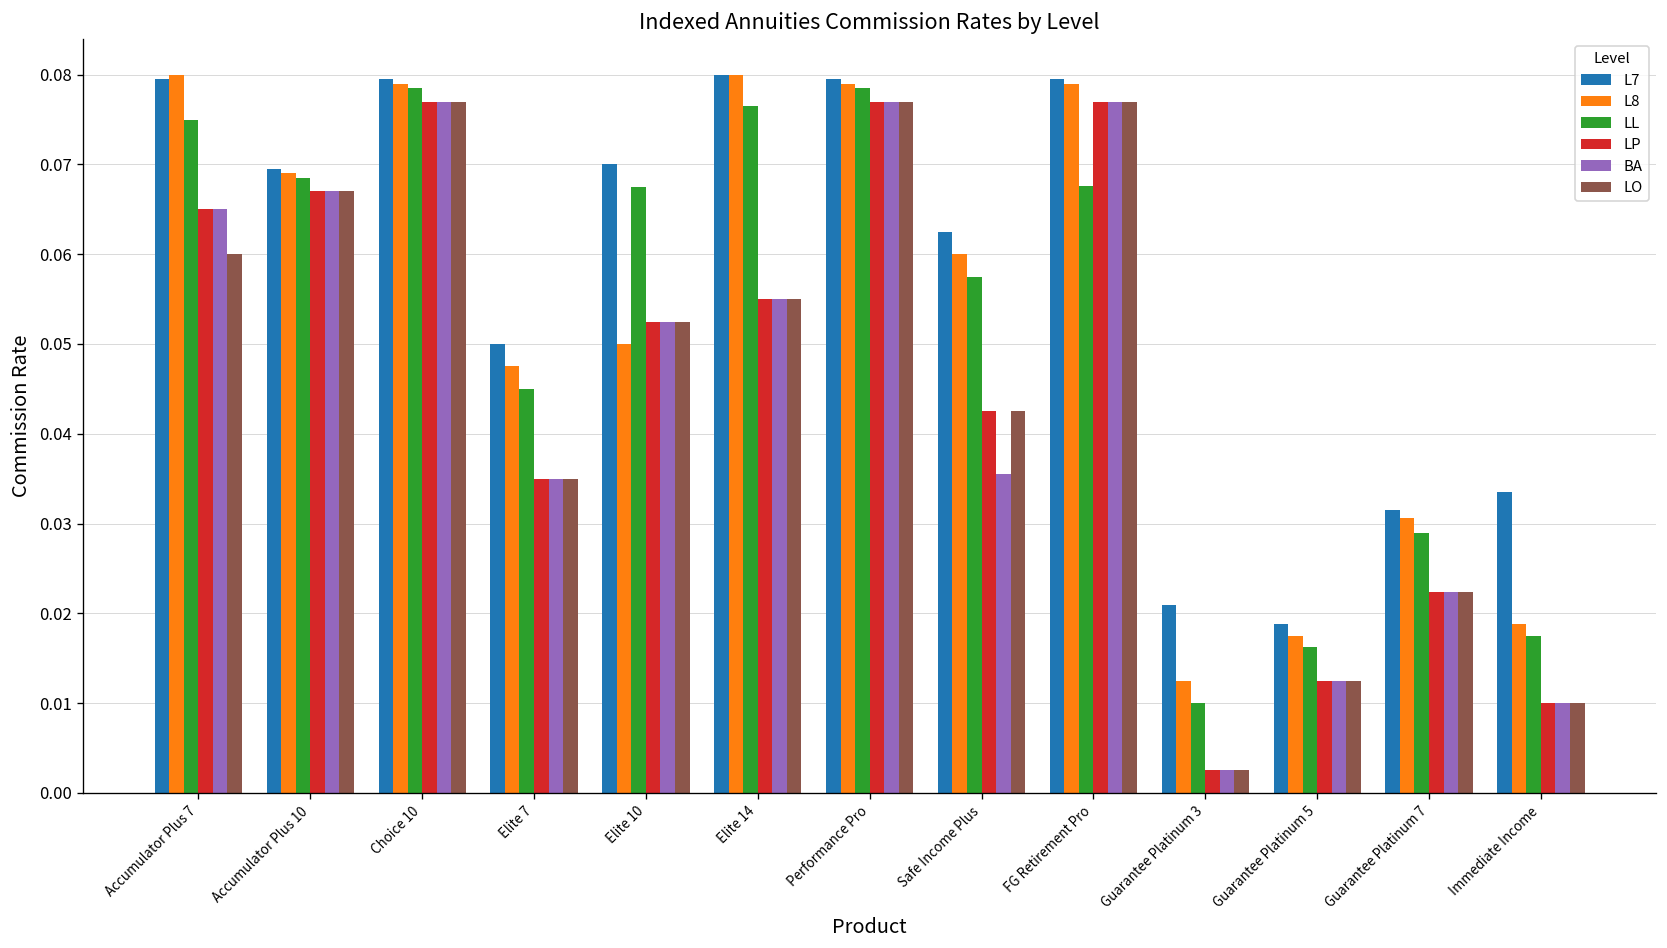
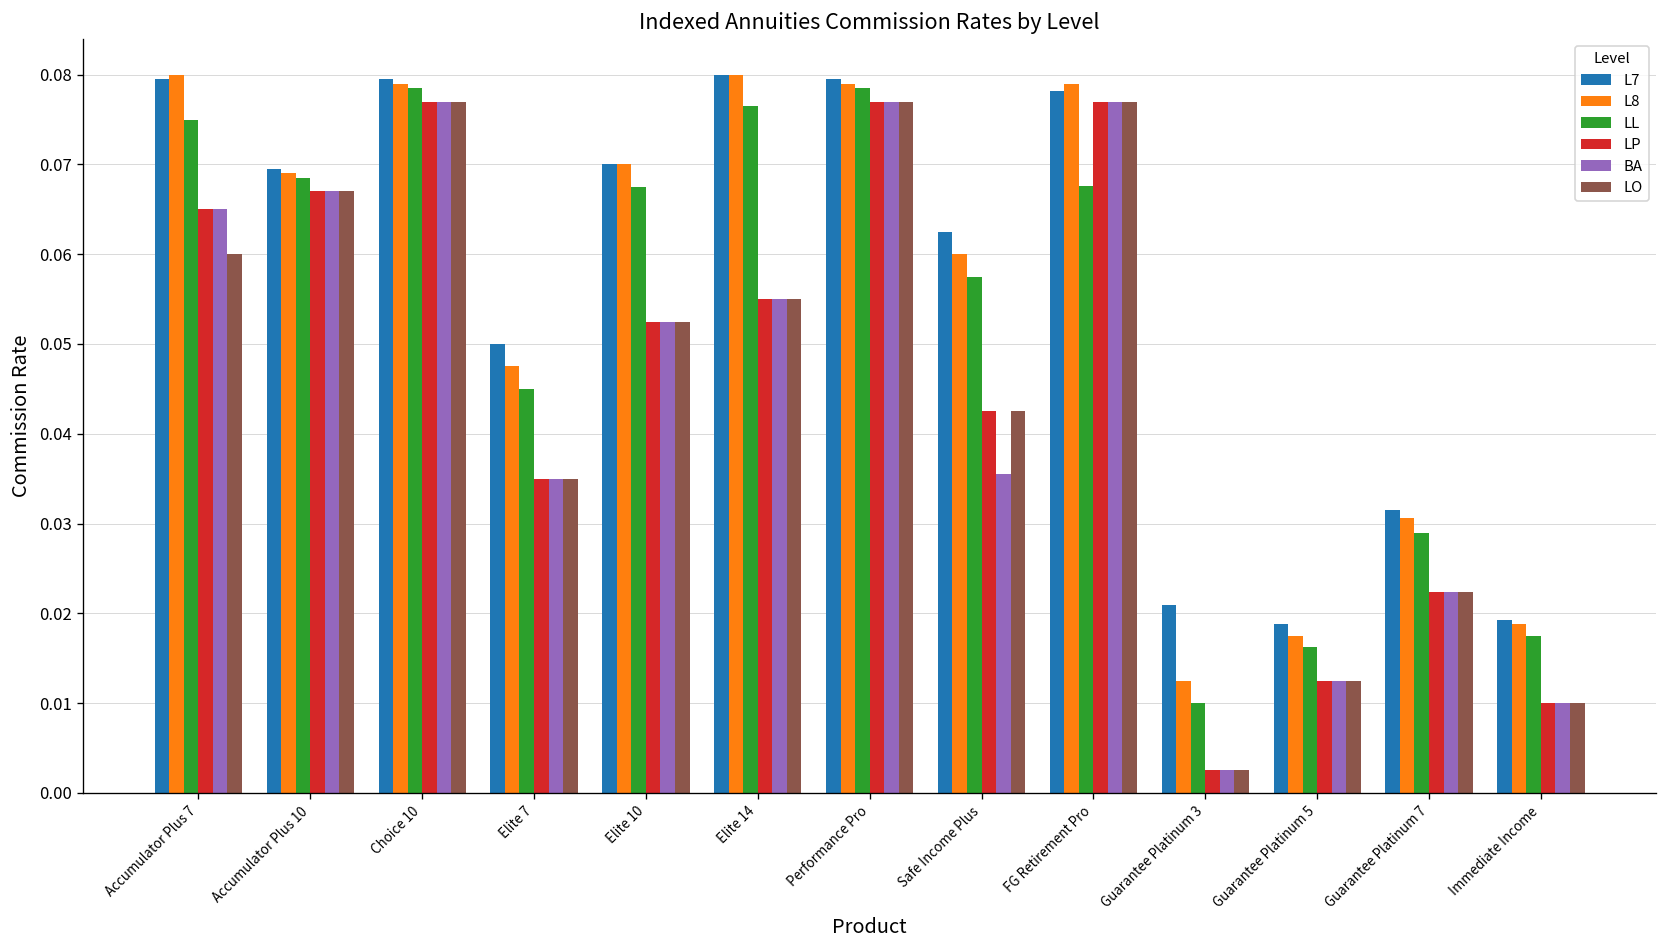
L8, Elite 10: 0.05 -> 0.07
L7, FG Retirement Pro: 0.080 -> 0.078
L7, Immediate Income: 0.033 -> 0.019
